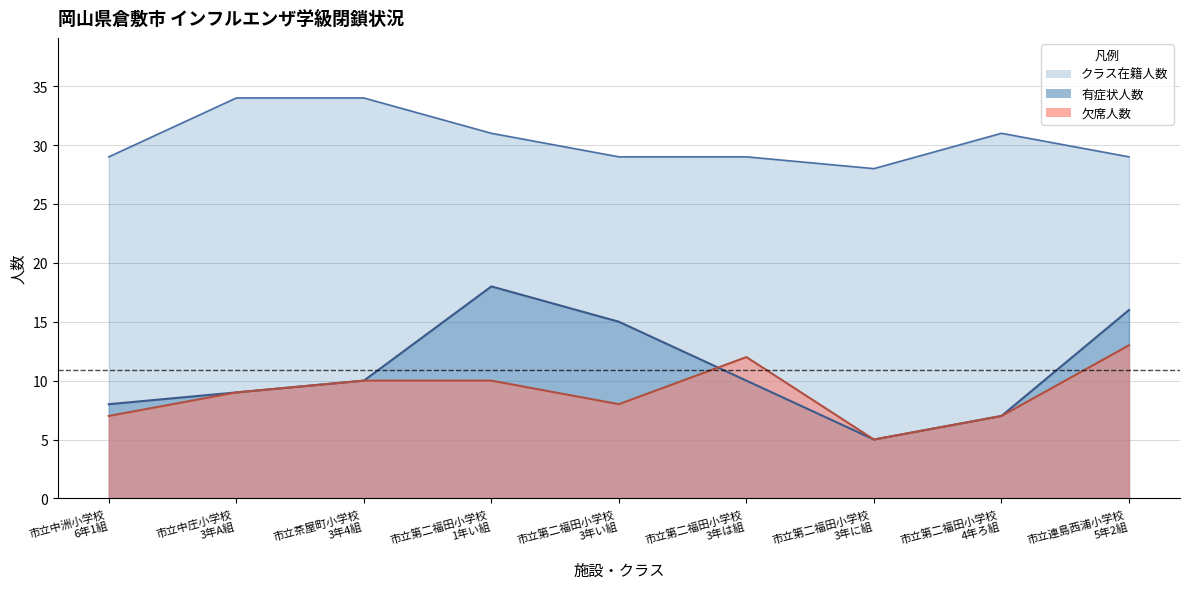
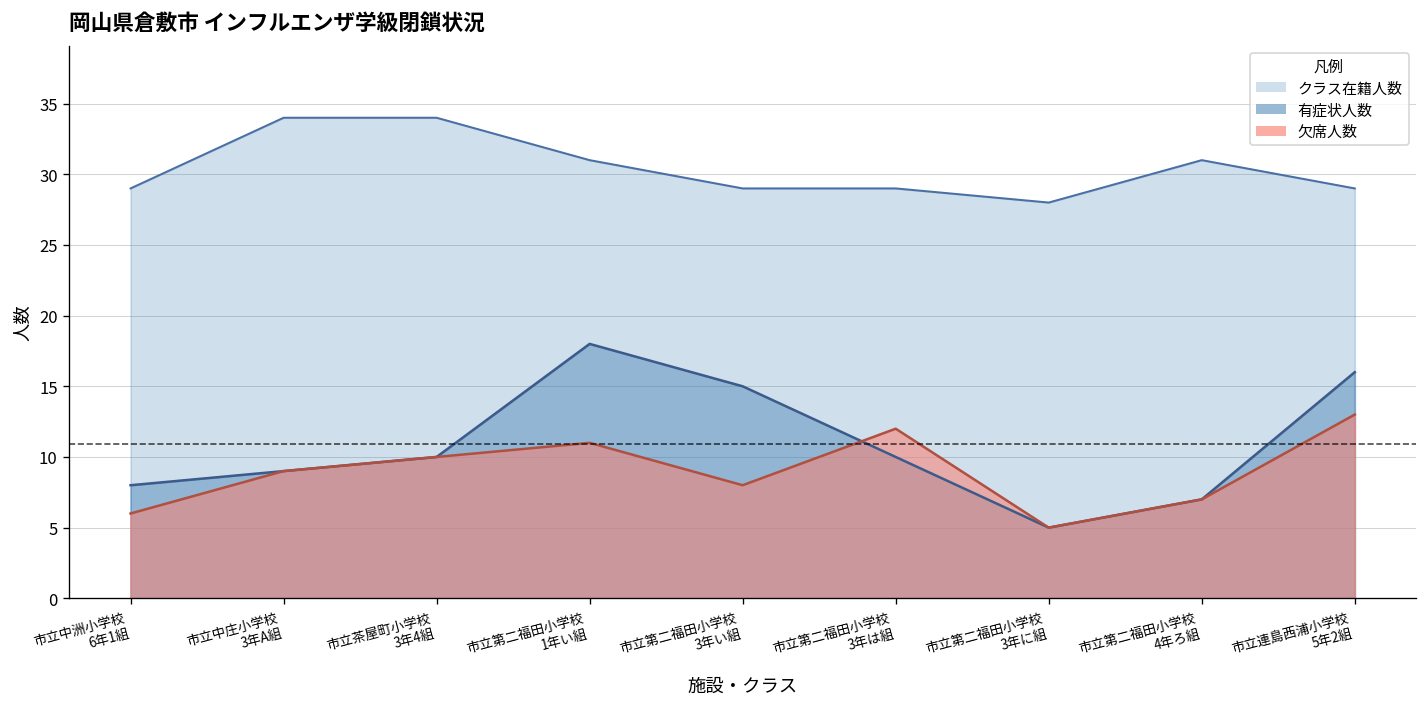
欠席人数, 市立中洲小学校 6年1組: 7 -> 6
欠席人数, 市立第二福田小学校 1年い組: 10 -> 11
